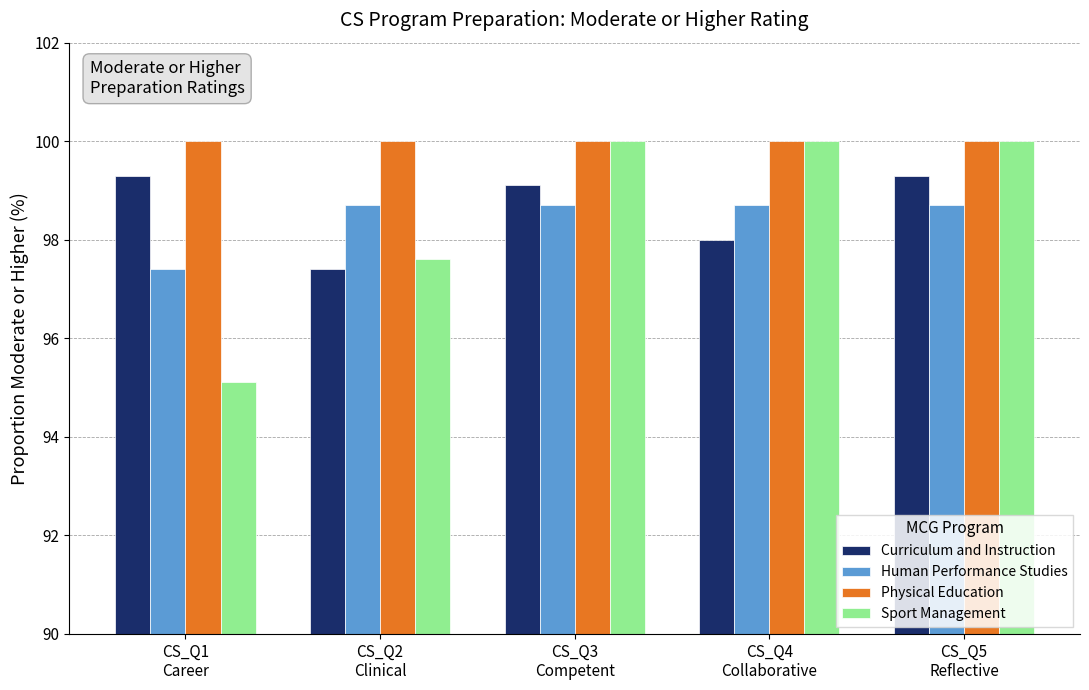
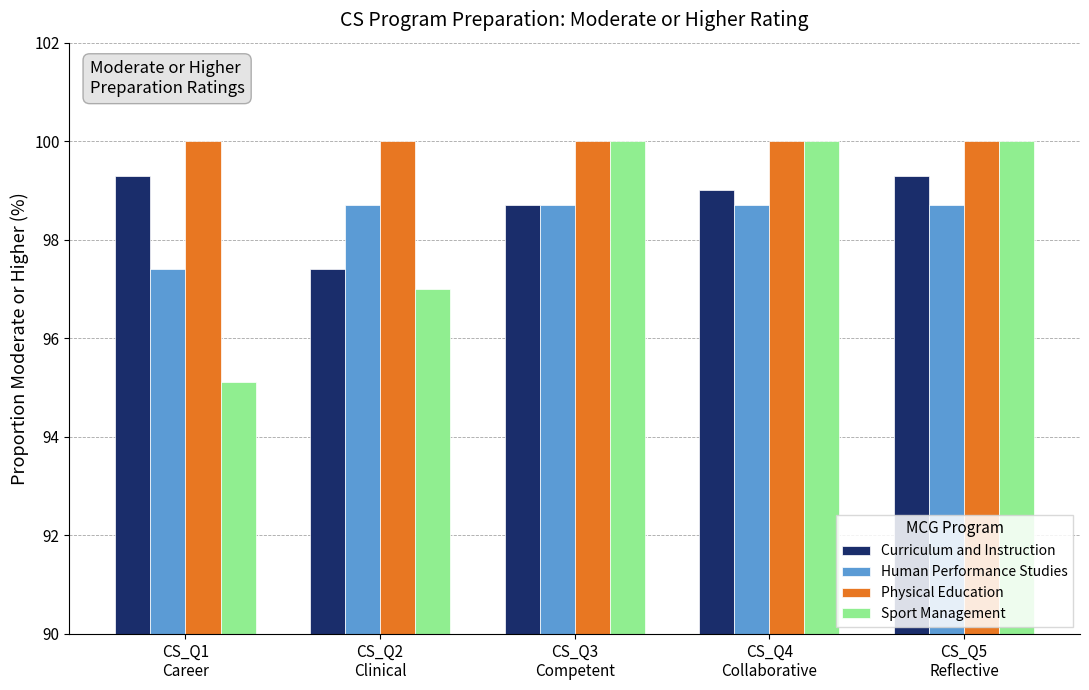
Sport Management, CS_Q2 Clinical: 97.6 -> 97.0
Curriculum and Instruction, CS_Q3 Competent: 99.1 -> 98.7
Curriculum and Instruction, CS_Q4 Collaborative: 98.0 -> 99.0
